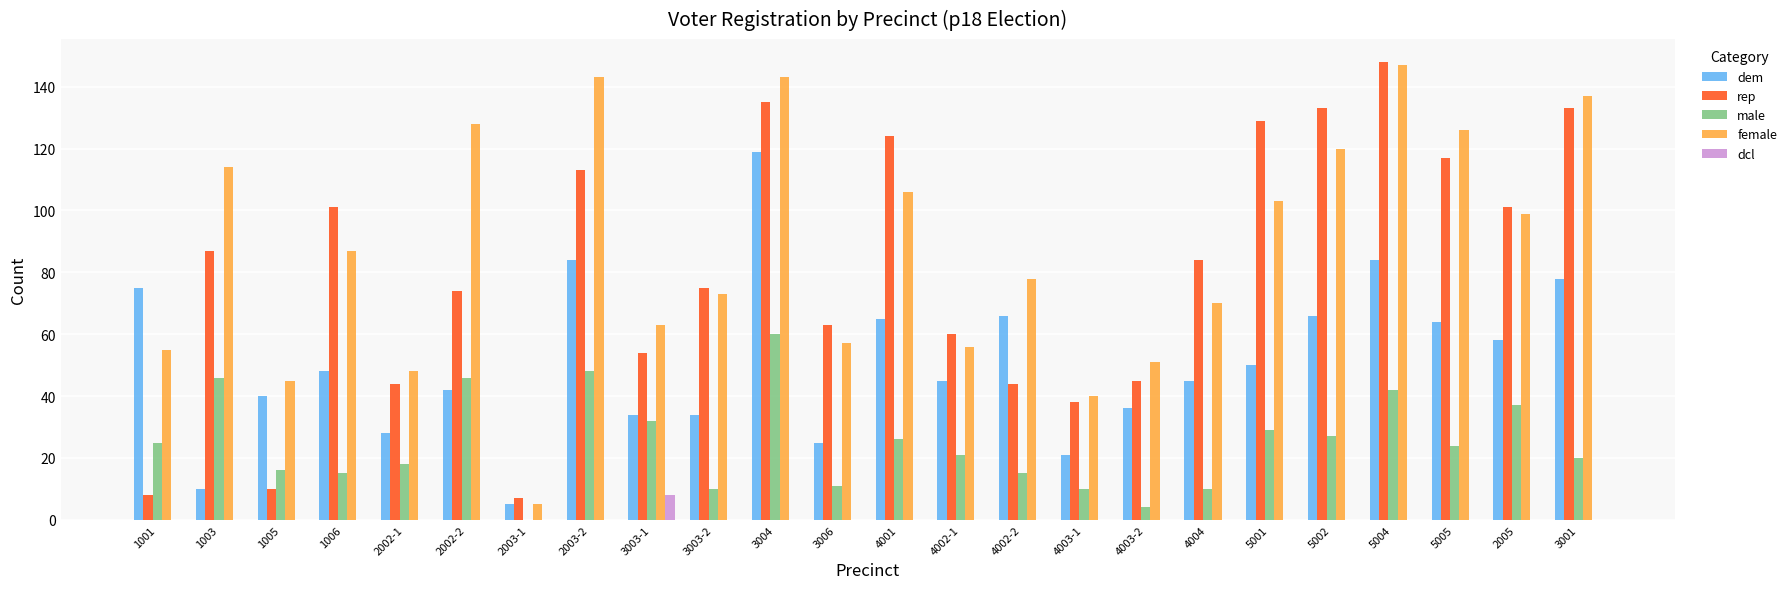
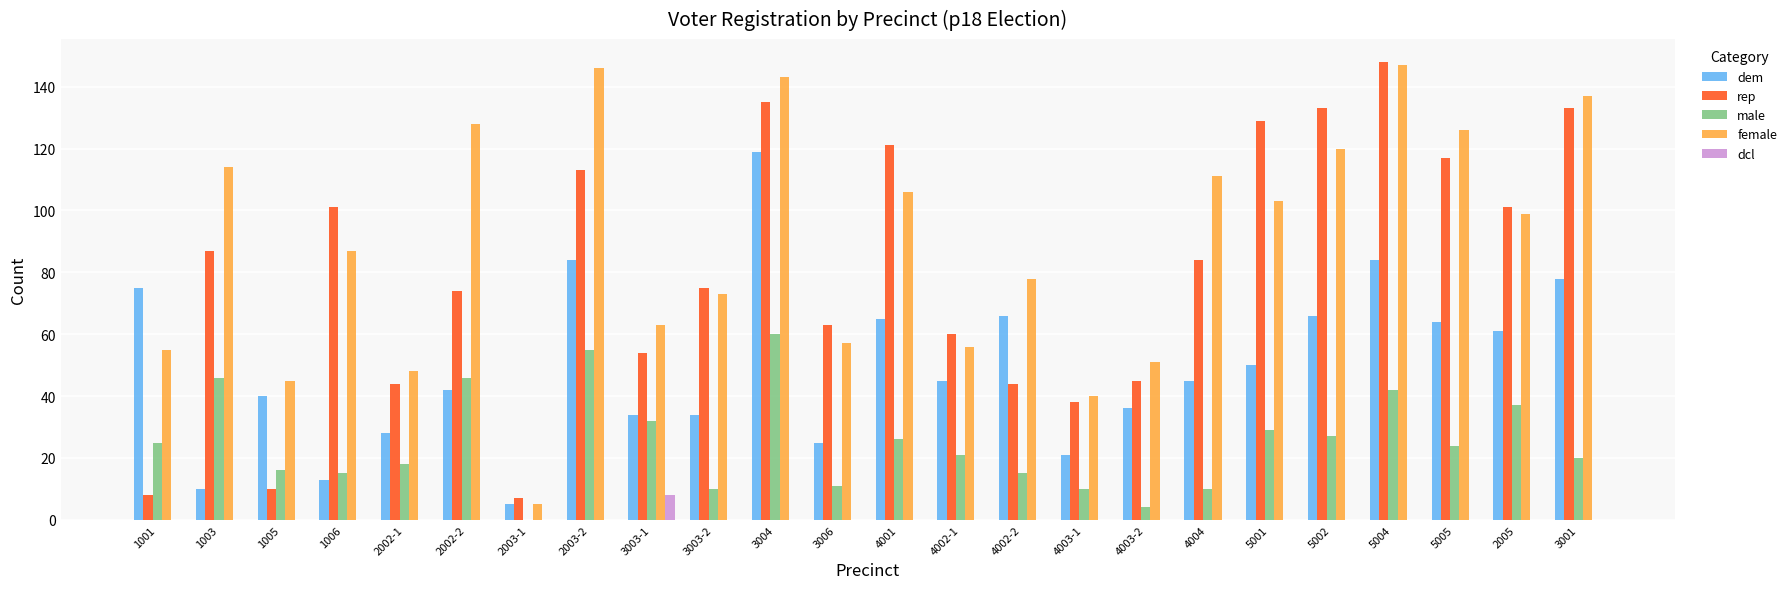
dem, 1006: 48 -> 13
male, 2003-2: 48 -> 55
female, 2003-2: 143 -> 146
rep, 4001: 124 -> 121
female, 4004: 70 -> 111
dem, 2005: 58 -> 61
